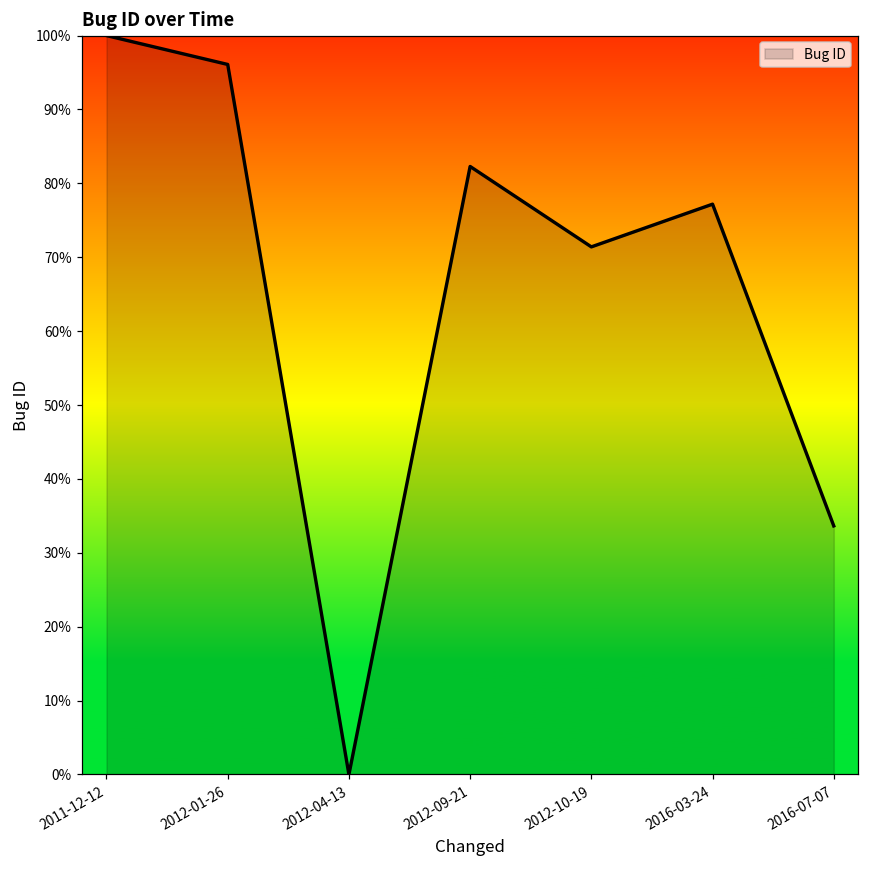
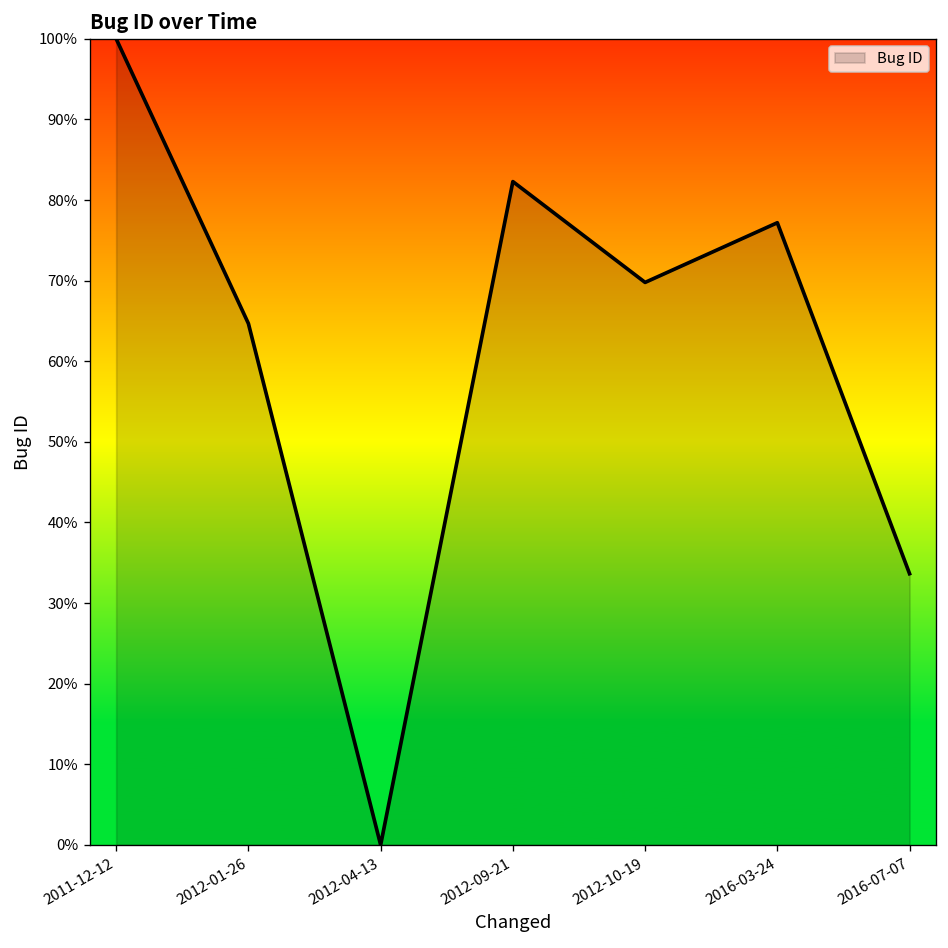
2012-01-26: 96% -> 65%
2012-10-19: 71% -> 70%
